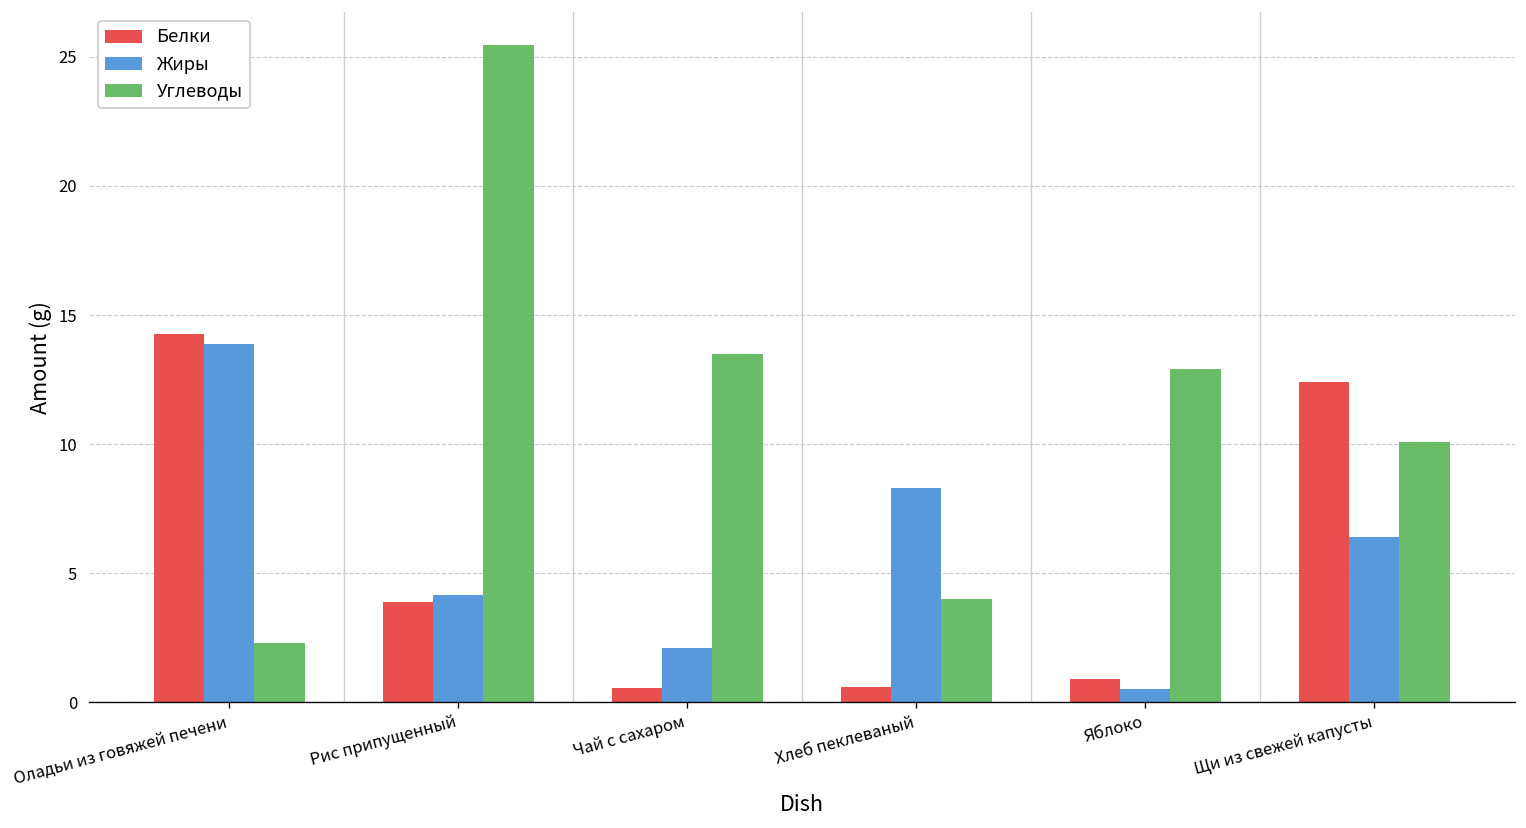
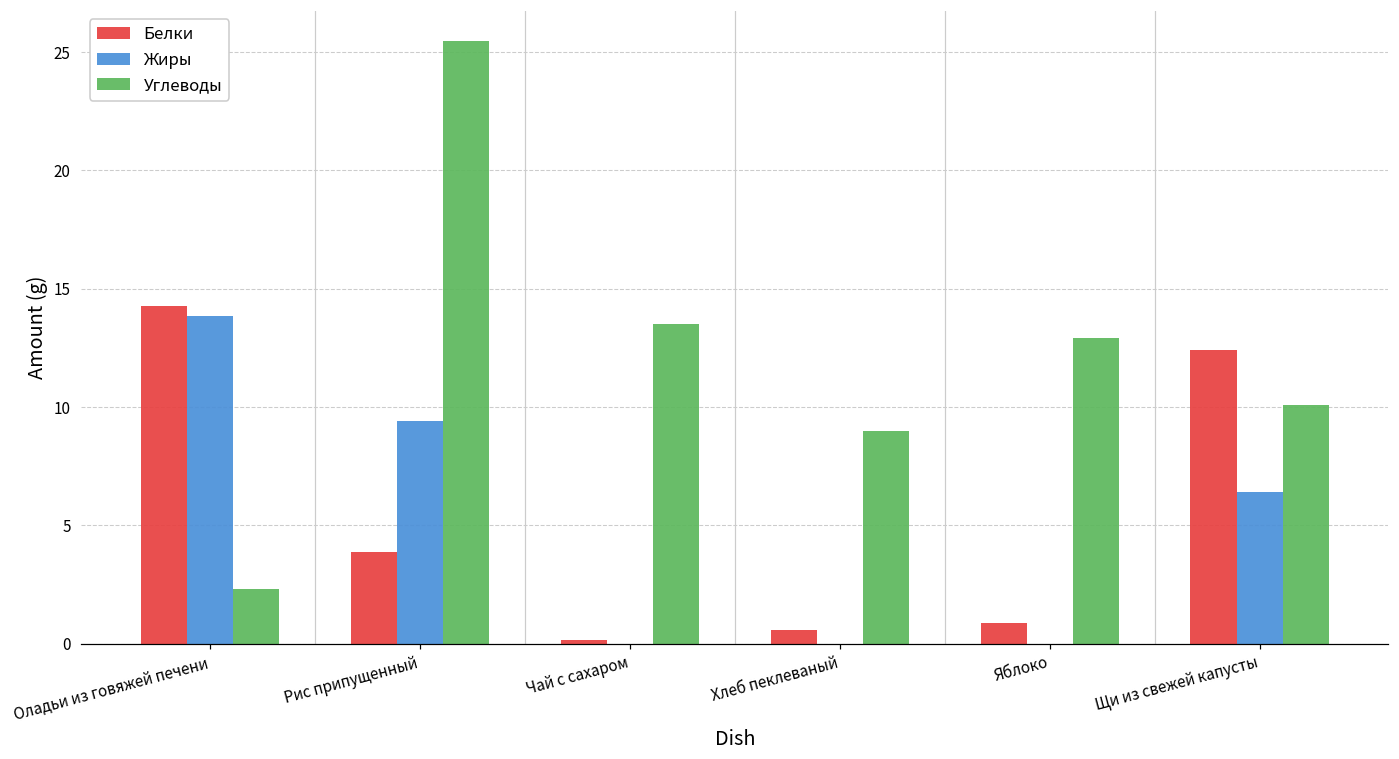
Жиры, Рис припущенный: 4.1 -> 9.4
Белки, Чай с сахаром: 0.6 -> 0.2
Жиры, Чай с сахаром: 2.1 -> 0.0
Жиры, Хлеб пеклеваный: 8.3 -> 0.0
Углеводы, Хлеб пеклеваный: 4 -> 9
Жиры, Яблоко: 0.5 -> 0.0
